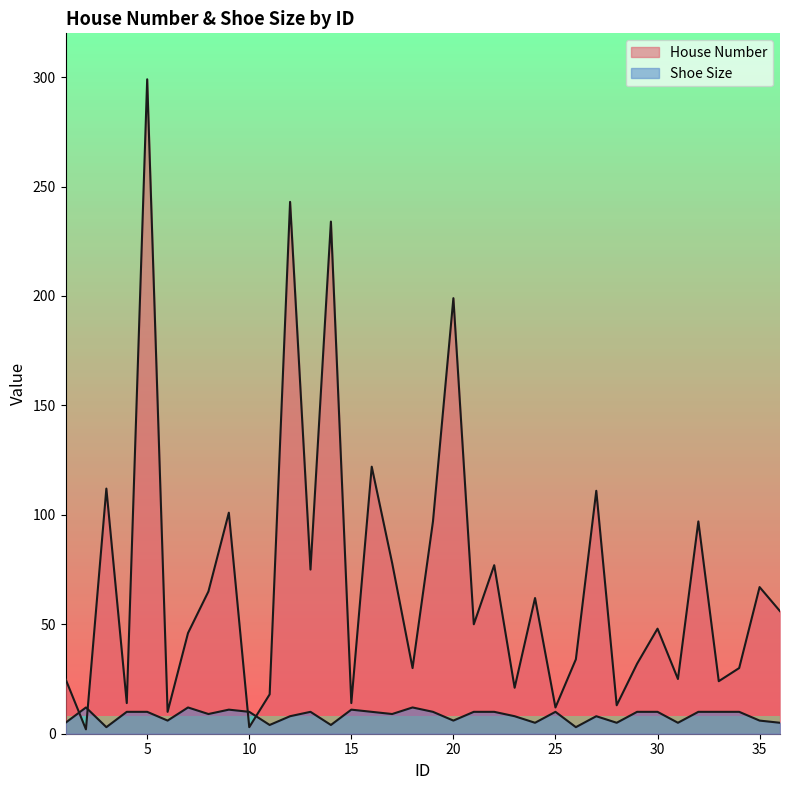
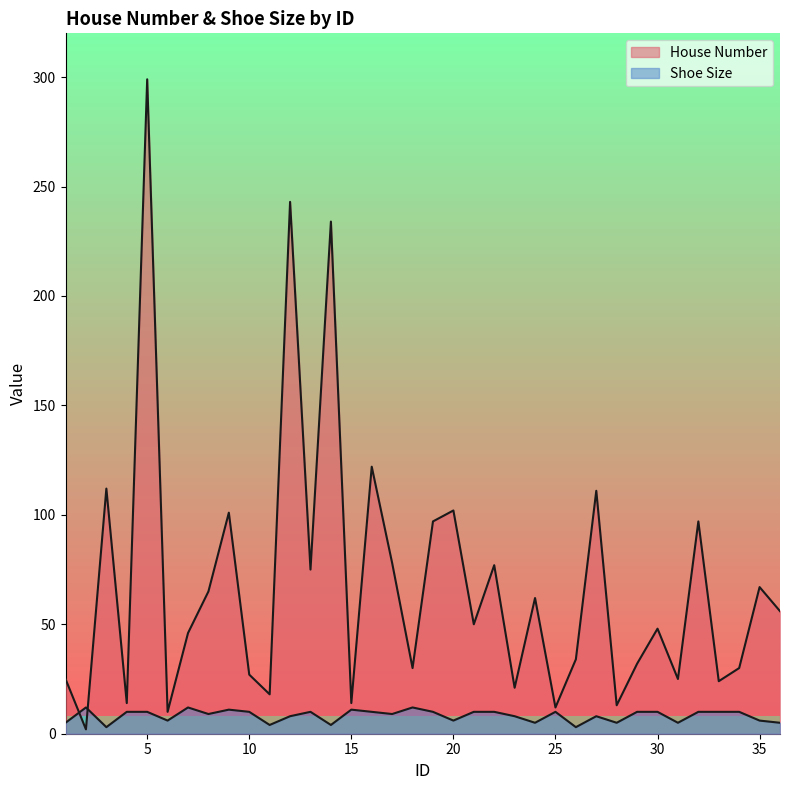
House Number, 10: 3 -> 27
House Number, 20: 199 -> 102
